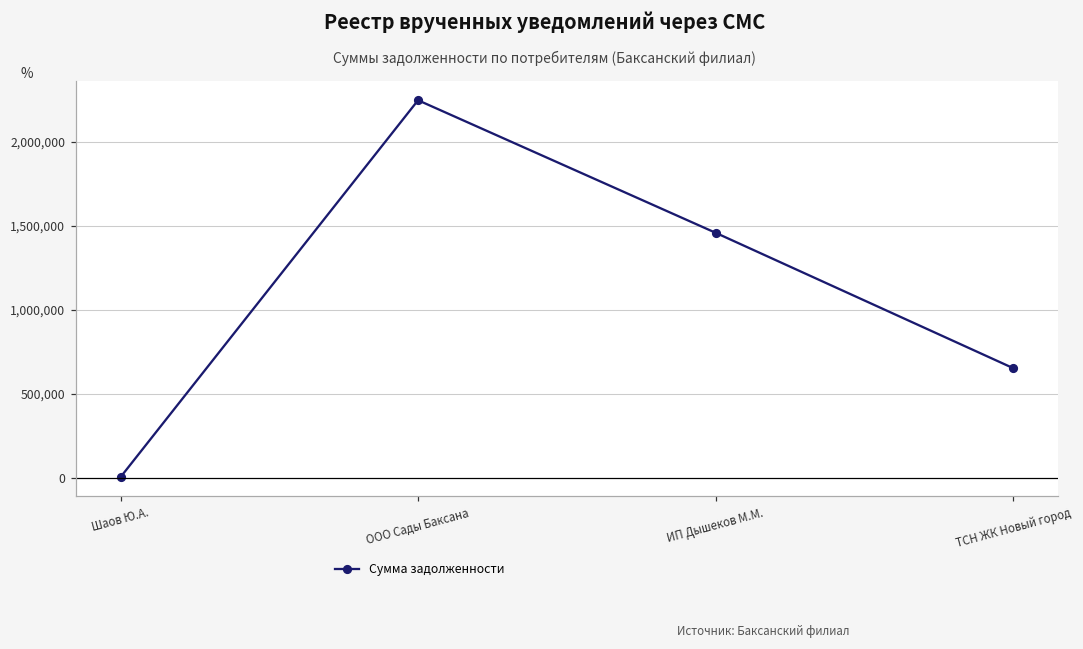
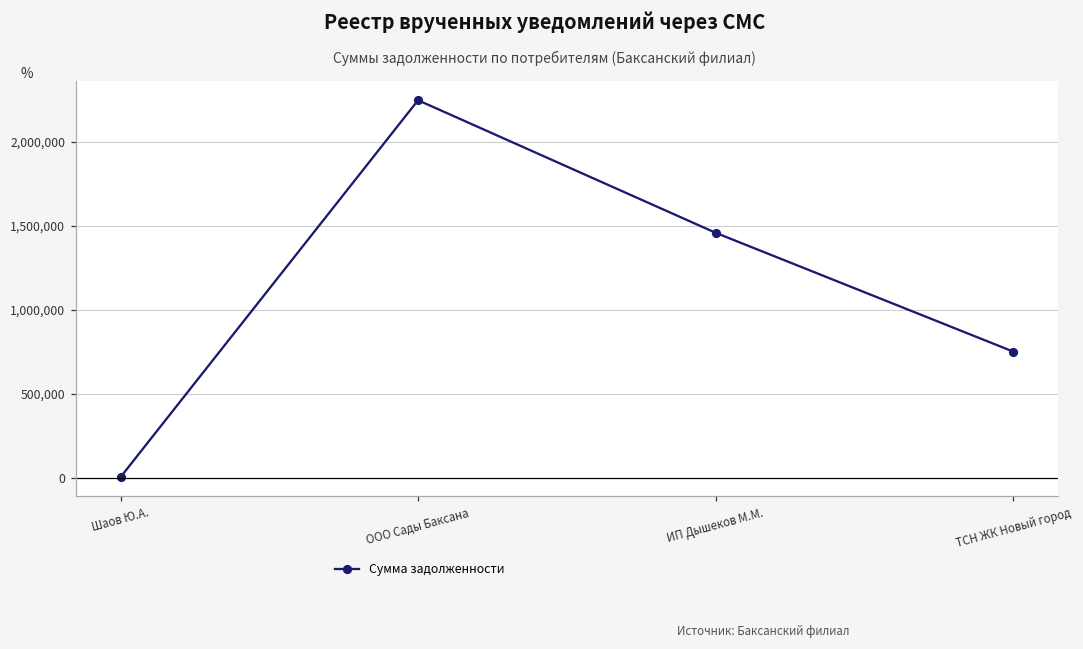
ТСН ЖК Новый город: 650,000 -> 750,000
